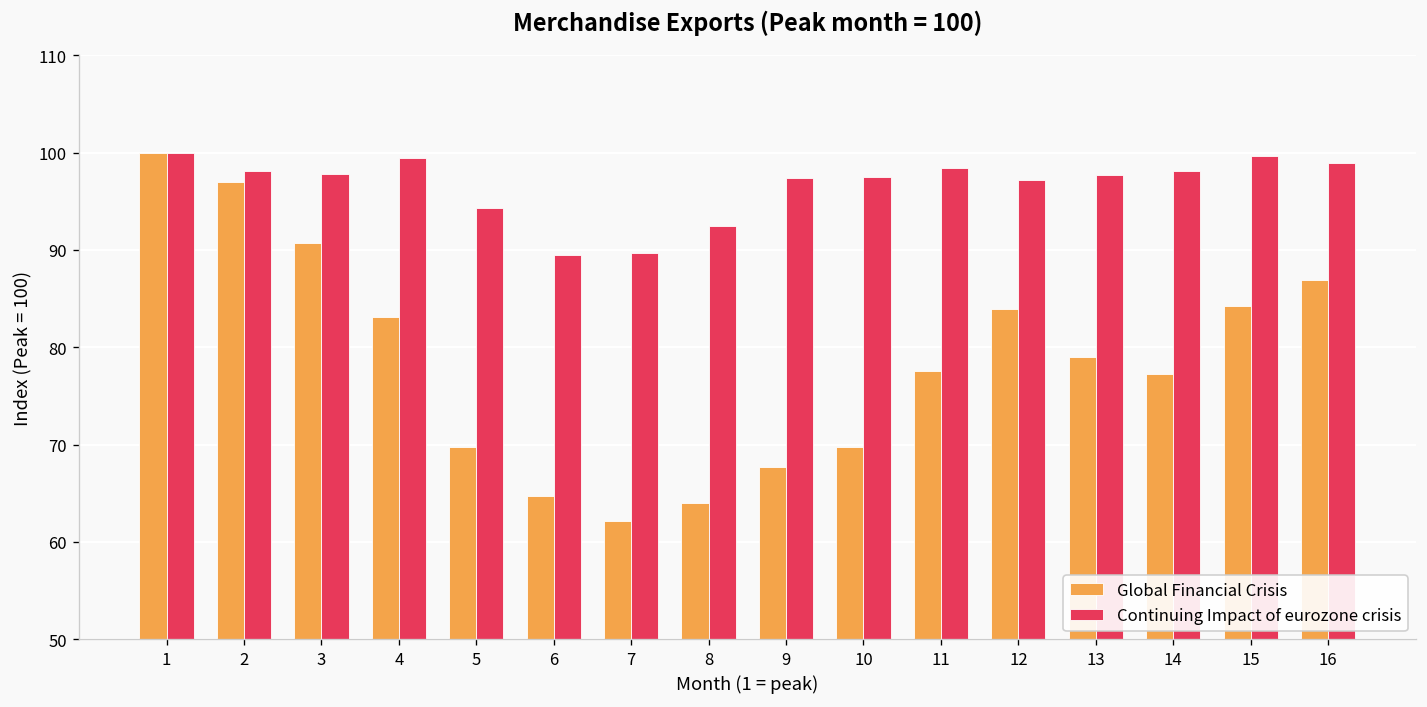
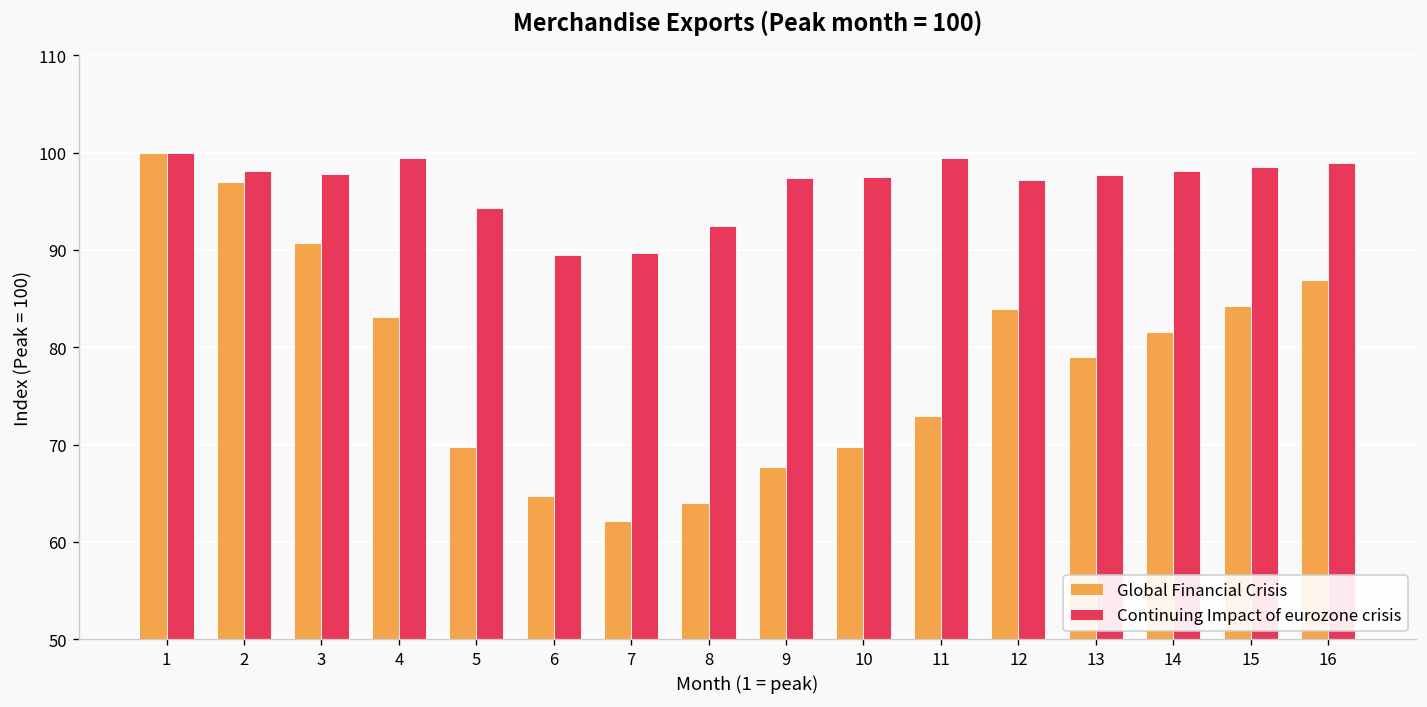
Global Financial Crisis, 11: 78 -> 73
Continuing Impact of eurozone crisis, 11: 98 -> 99
Global Financial Crisis, 14: 77 -> 82
Continuing Impact of eurozone crisis, 15: 100 -> 99
